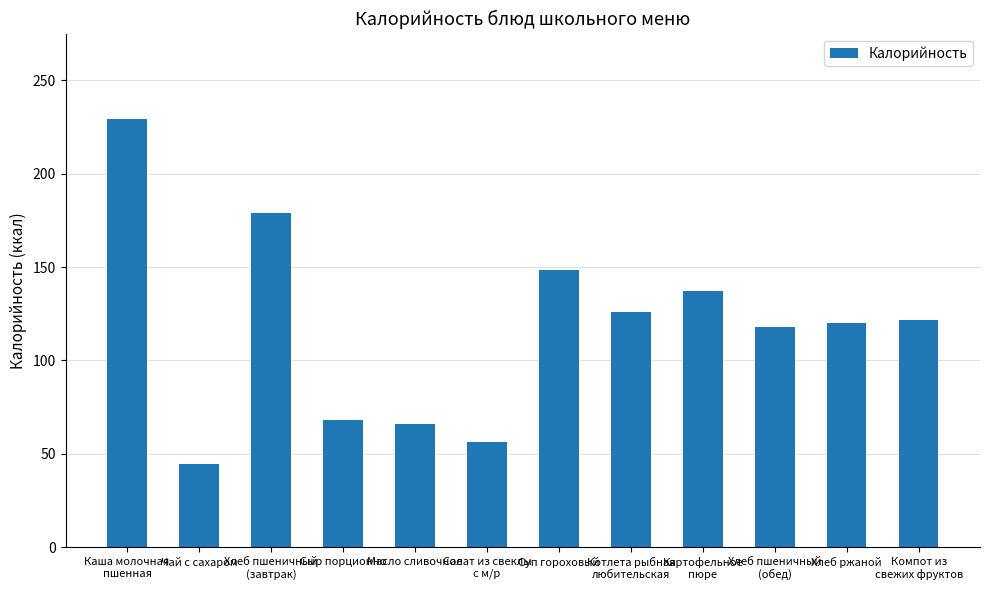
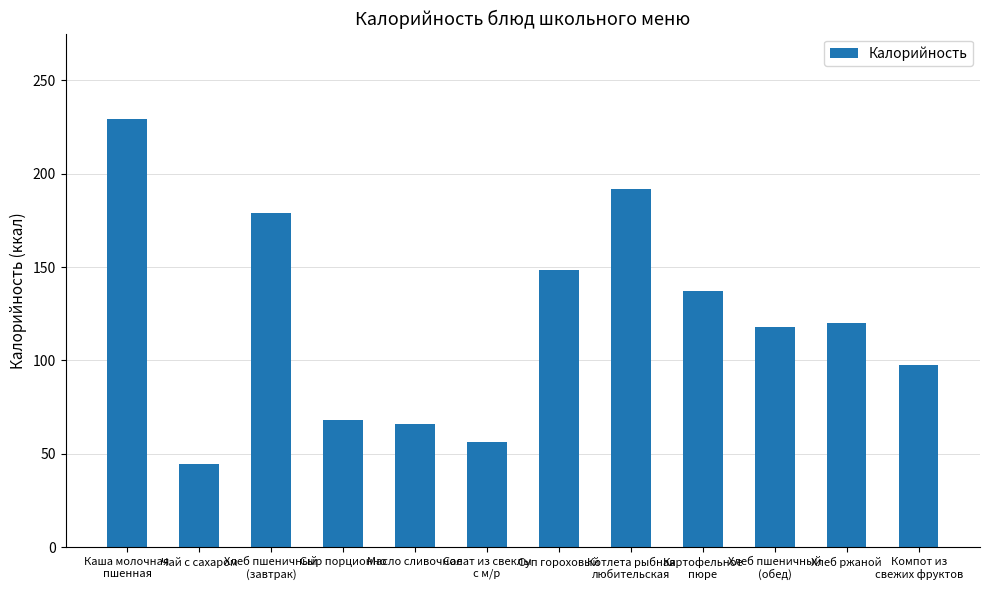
Котлета рыбная любительская: 126 -> 192
Компот из свежих фруктов: 122 -> 98
